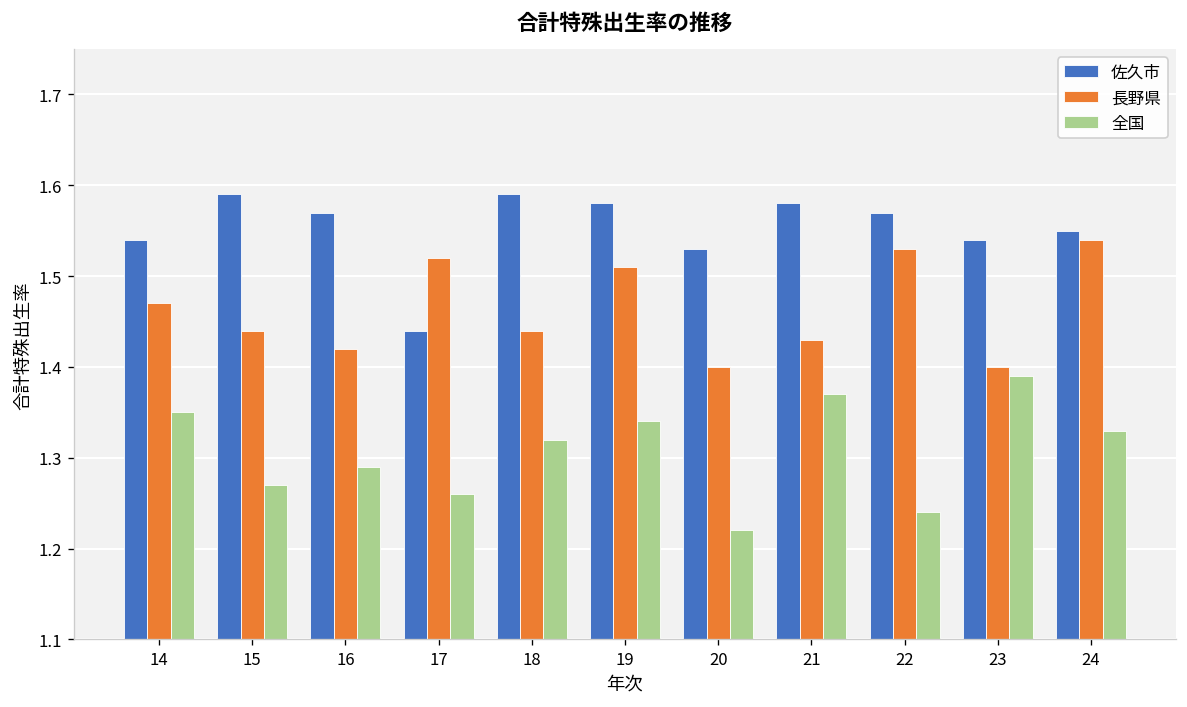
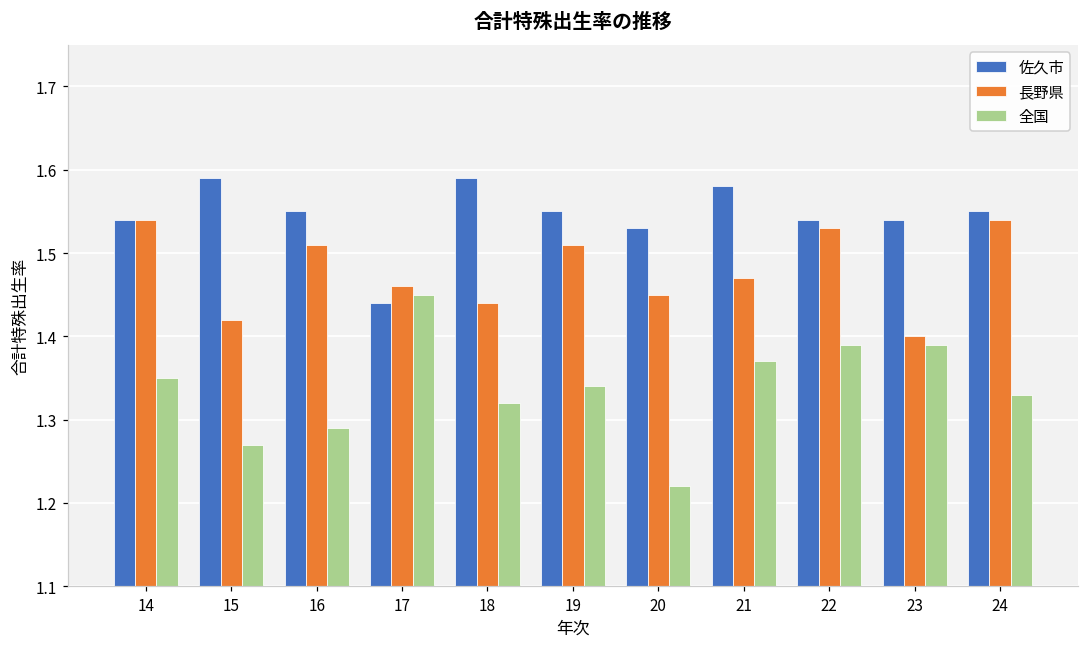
長野県, 14: 1.47 -> 1.54
長野県, 15: 1.44 -> 1.42
佐久市, 16: 1.57 -> 1.55
長野県, 16: 1.42 -> 1.51
長野県, 17: 1.52 -> 1.46
全国, 17: 1.26 -> 1.45
佐久市, 19: 1.58 -> 1.55
長野県, 20: 1.40 -> 1.45
長野県, 21: 1.43 -> 1.47
佐久市, 22: 1.57 -> 1.54
全国, 22: 1.24 -> 1.39
